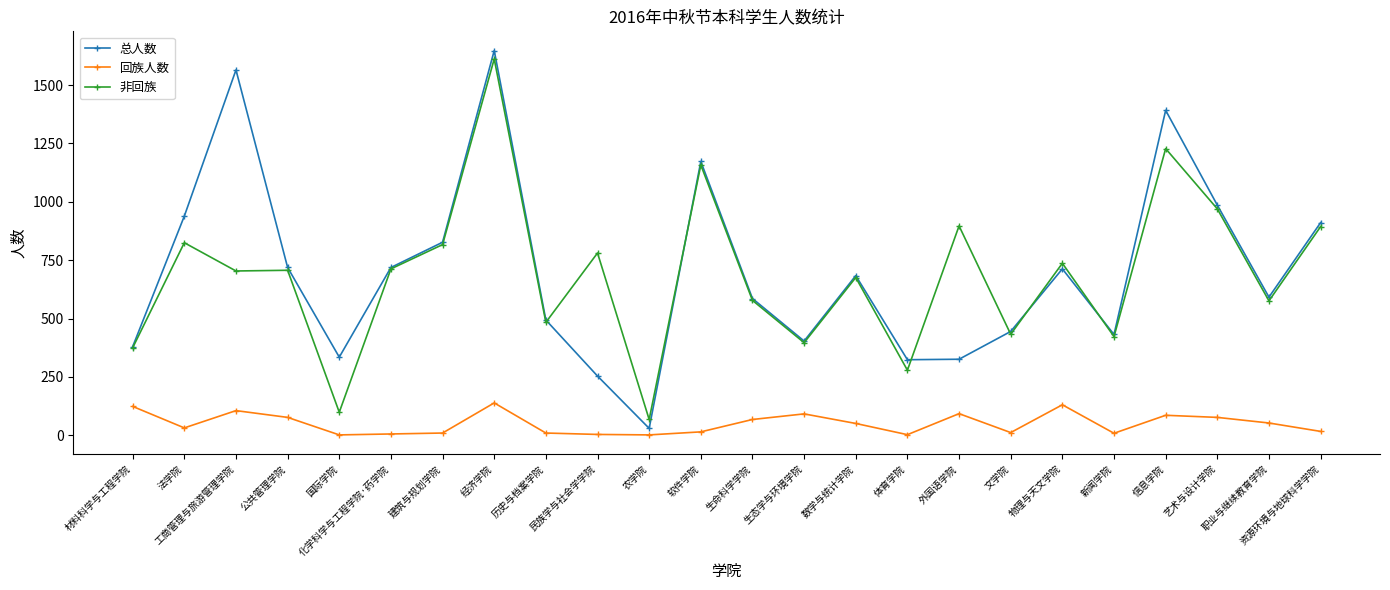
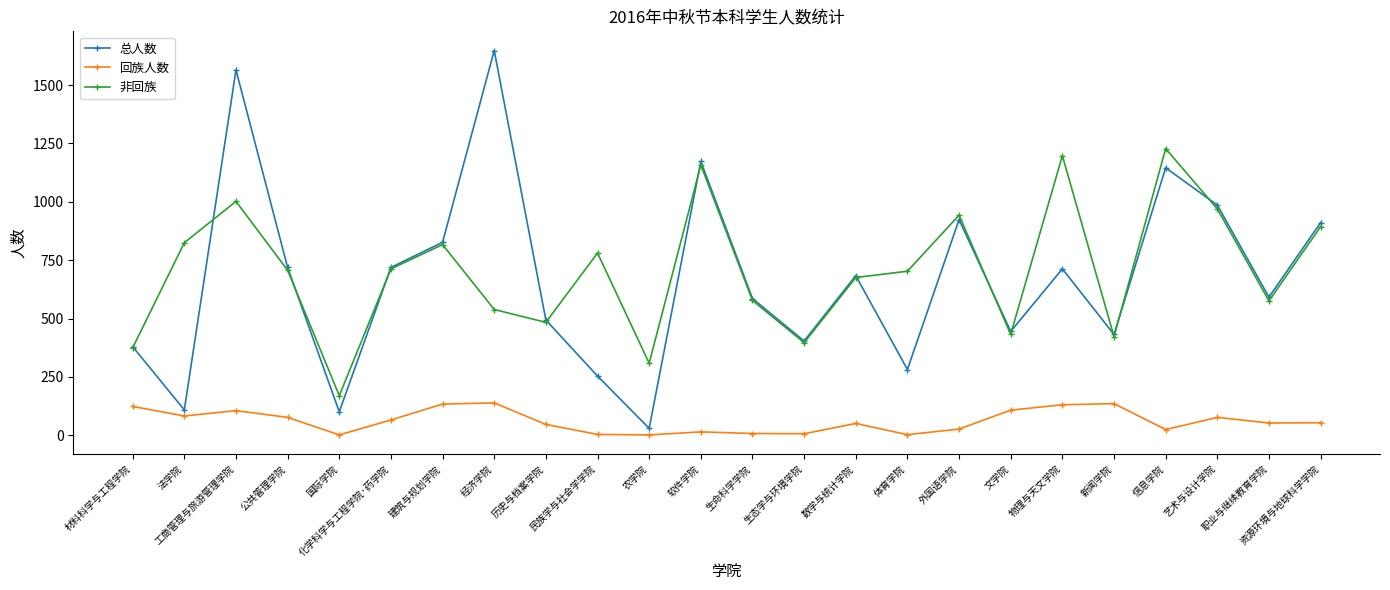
总人数, 法学院: 940 -> 110
回族人数, 法学院: 30 -> 80
非回族, 工商管理与旅游管理学院: 700 -> 1000
总人数, 国际学院: 340 -> 100
非回族, 国际学院: 100 -> 170
回族人数, 化学科学与工程学院·药学院: 10 -> 70
回族人数, 建筑与规划学院: 10 -> 130
非回族, 经济学院: 1610 -> 540
回族人数, 历史与档案学院: 10 -> 50
非回族, 农学院: 70 -> 310
回族人数, 生命科学学院: 70 -> 10
回族人数, 生态学与环境学院: 90 -> 10
总人数, 体育学院: 320 -> 280
非回族, 体育学院: 280 -> 700
总人数, 外国语学院: 330 -> 920
回族人数, 外国语学院: 90 -> 30
非回族, 外国语学院: 900 -> 940
回族人数, 文学院: 10 -> 110
非回族, 物理与天文学院: 740 -> 1200
回族人数, 新闻学院: 10 -> 140
总人数, 信息学院: 1390 -> 1150
回族人数, 信息学院: 90 -> 30
回族人数, 资源环境与地球科学学院: 20 -> 50
